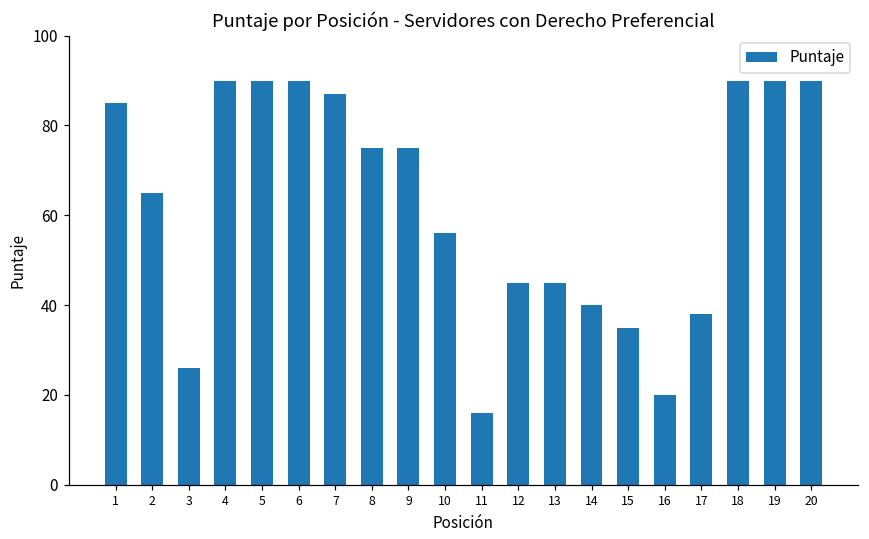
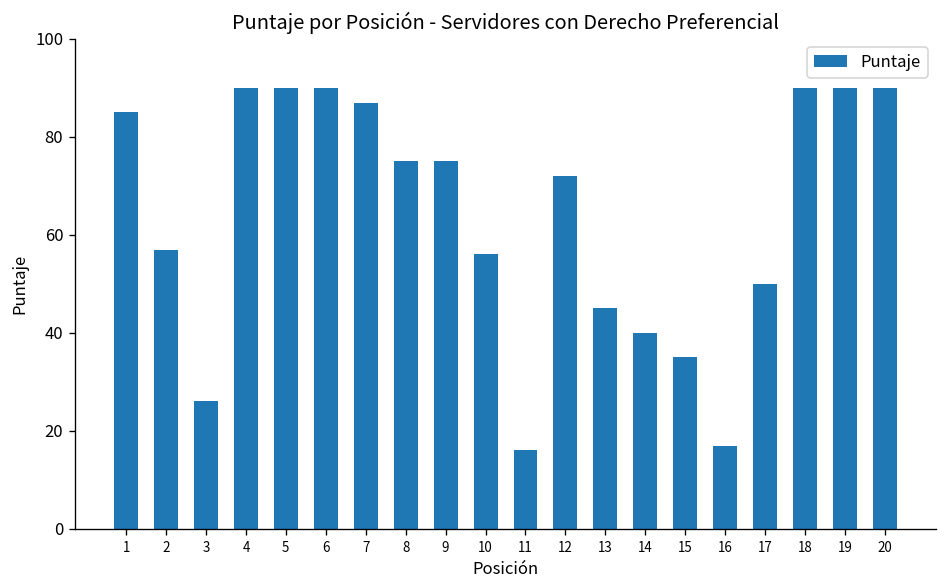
2: 65 -> 57
12: 45 -> 72
16: 20 -> 17
17: 38 -> 50
